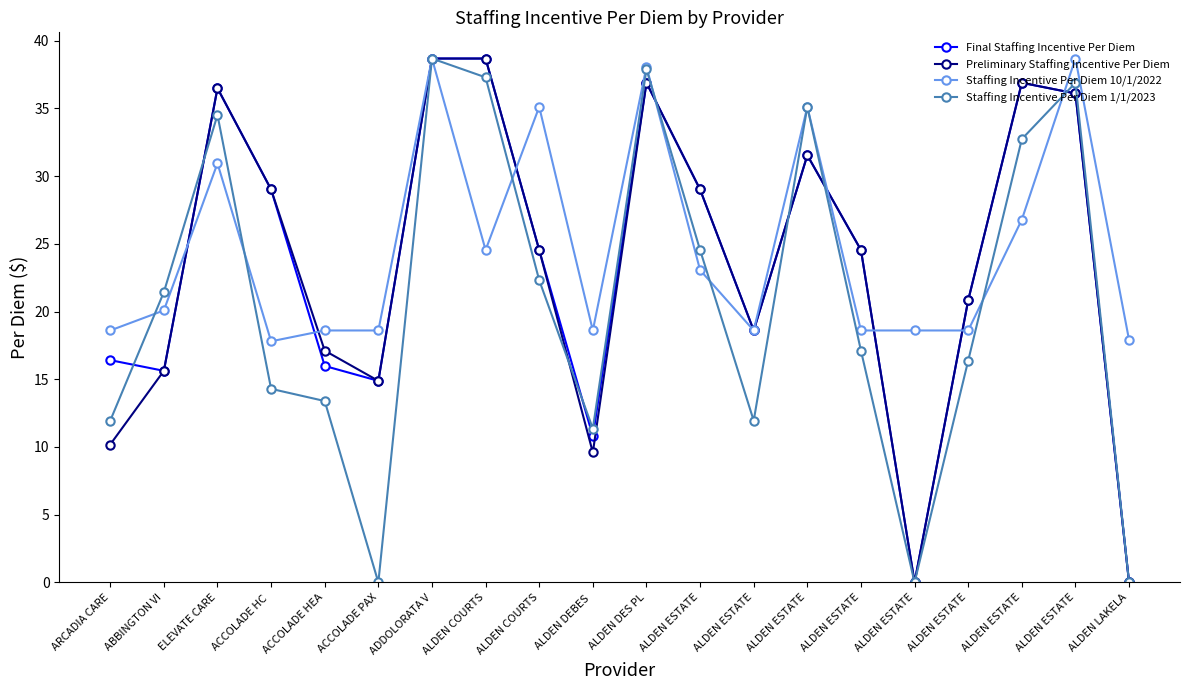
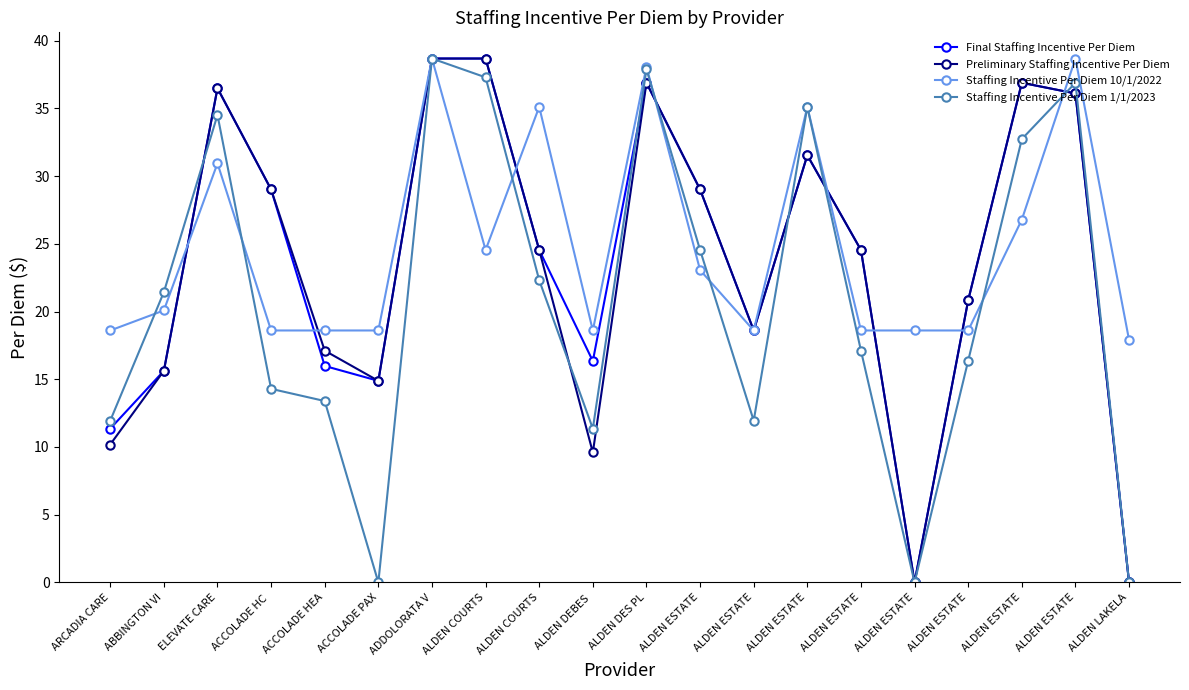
Final Staffing Incentive Per Diem, ARCADIA CARE: 16.4 -> 11.4
Staffing Incentive Per Diem 10/1/2022, ACCOLADE HC: 17.8 -> 18.6
Final Staffing Incentive Per Diem, ALDEN DEBES: 10.8 -> 16.3
